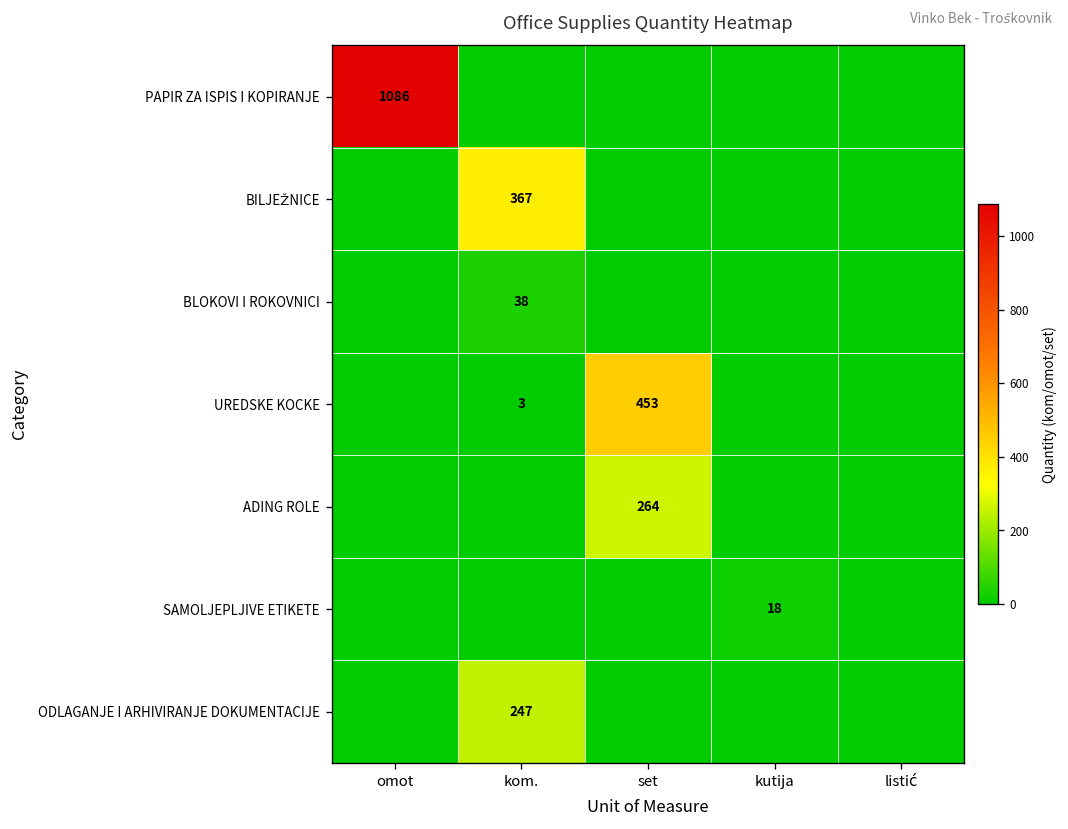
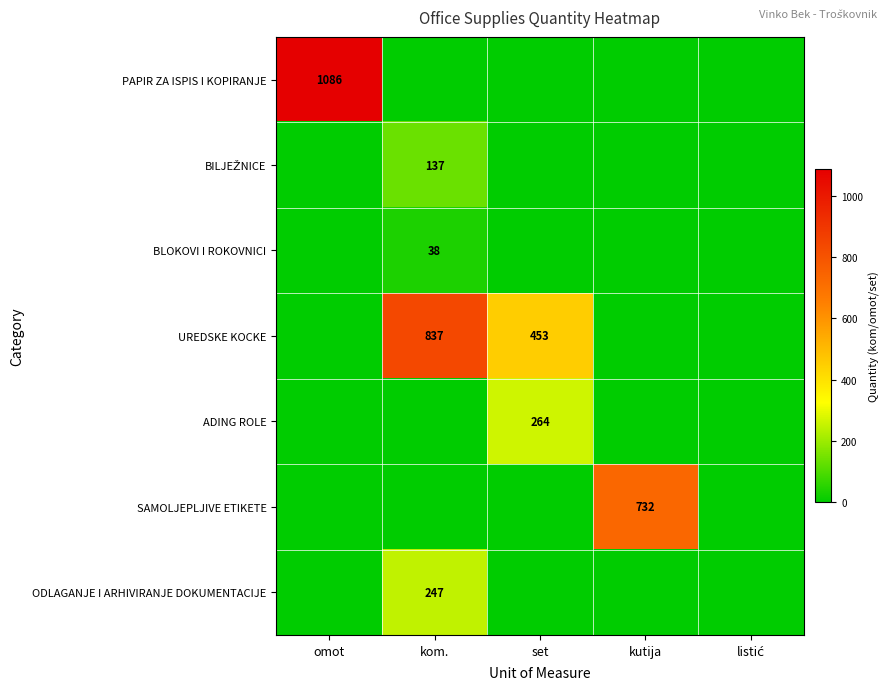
BILJEŽNICE, kom.: 367 -> 137
UREDSKE KOCKE, kom.: 3 -> 837
SAMOLJEPLJIVE ETIKETE, kutija: 18 -> 732
